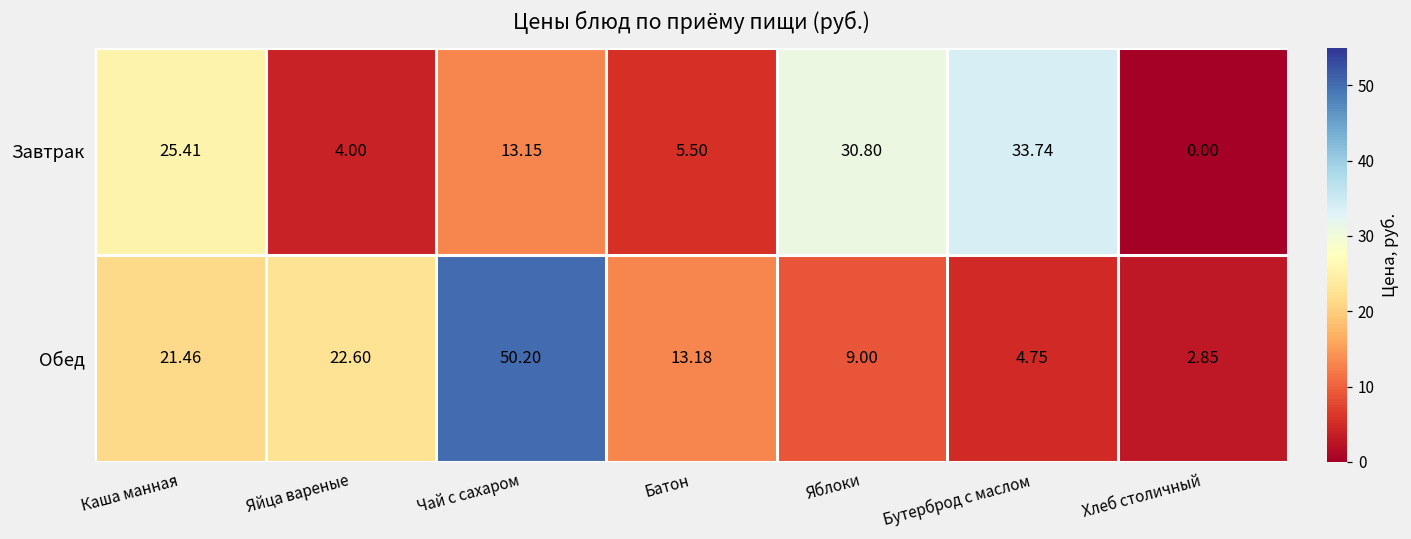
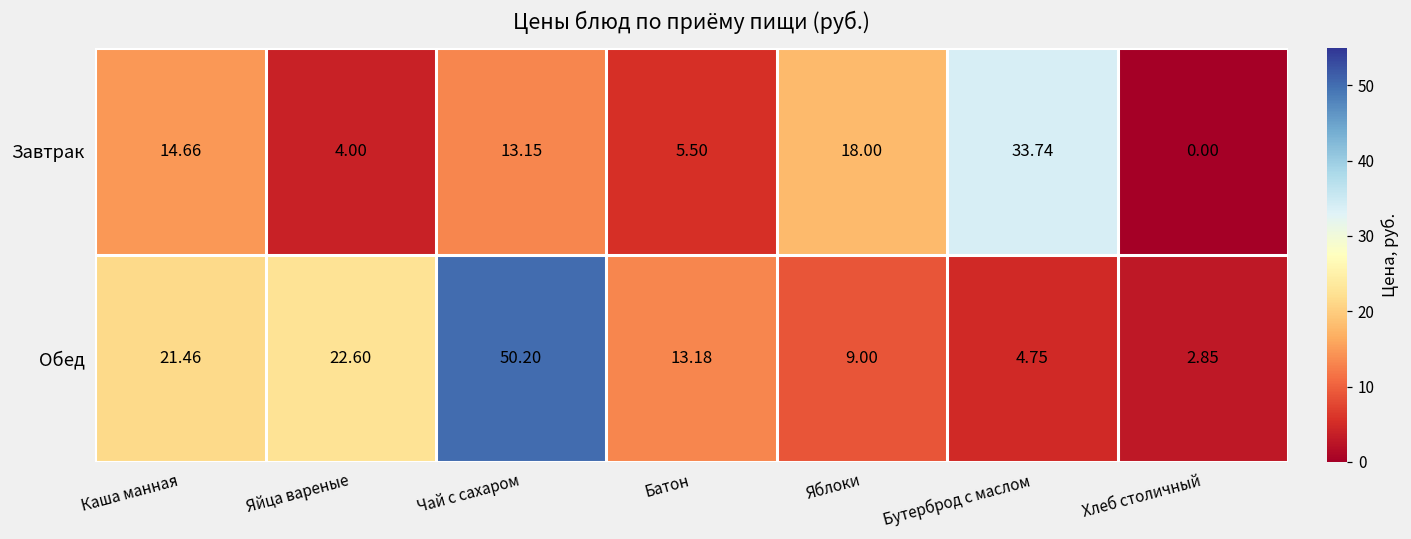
Завтрак, Каша манная: 25.41 -> 14.66
Завтрак, Яблоки: 30.80 -> 18.00
